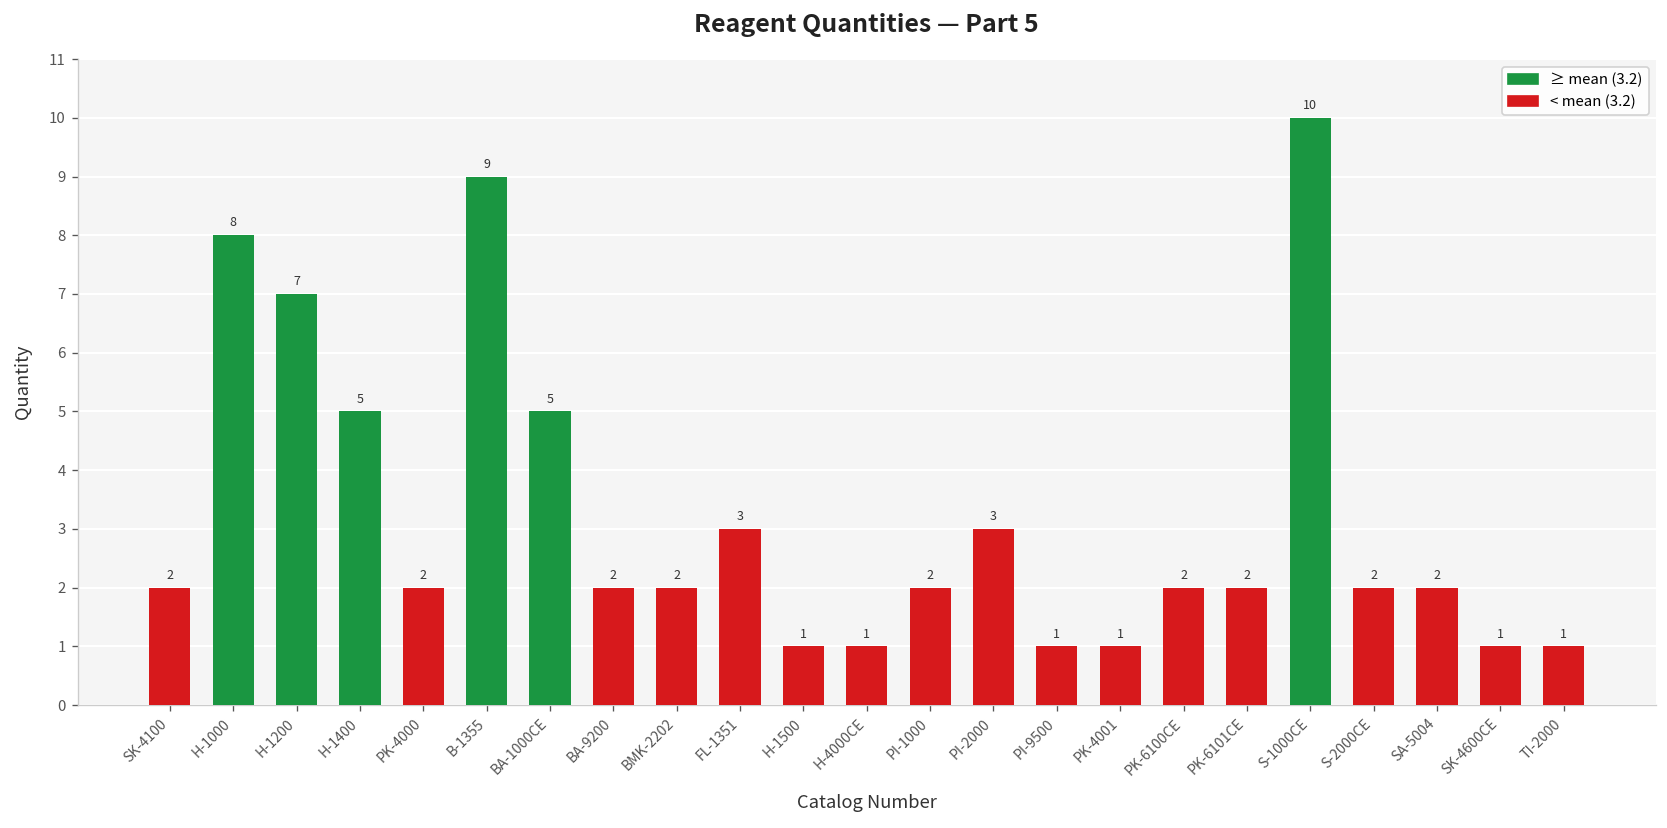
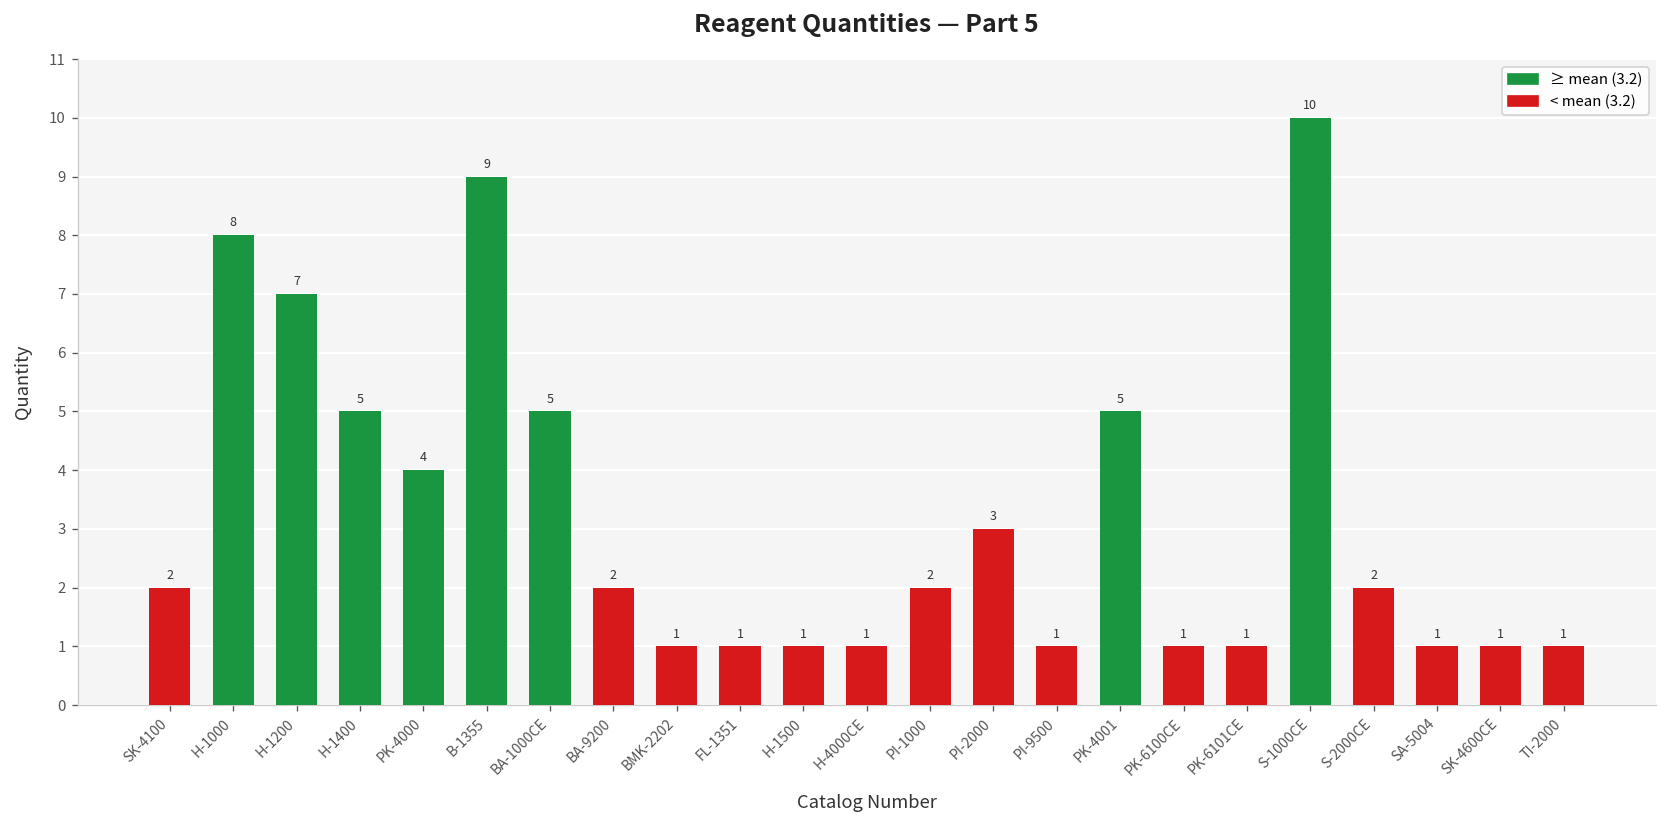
PK-4000: 2 -> 4
BMK-2202: 2 -> 1
FL-1351: 3 -> 1
PK-4001: 1 -> 5
PK-6100CE: 2 -> 1
PK-6101CE: 2 -> 1
SA-5004: 2 -> 1
